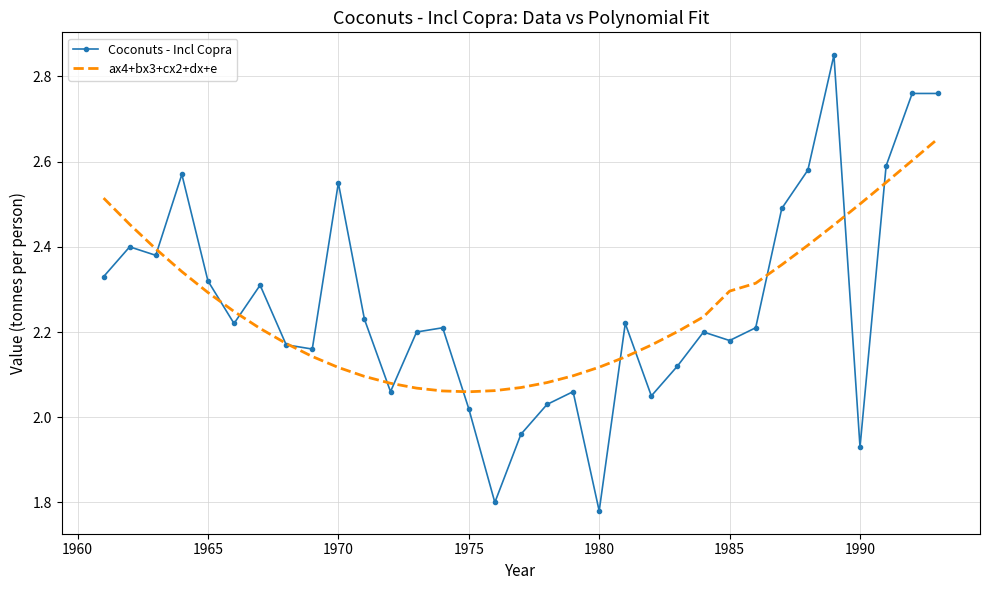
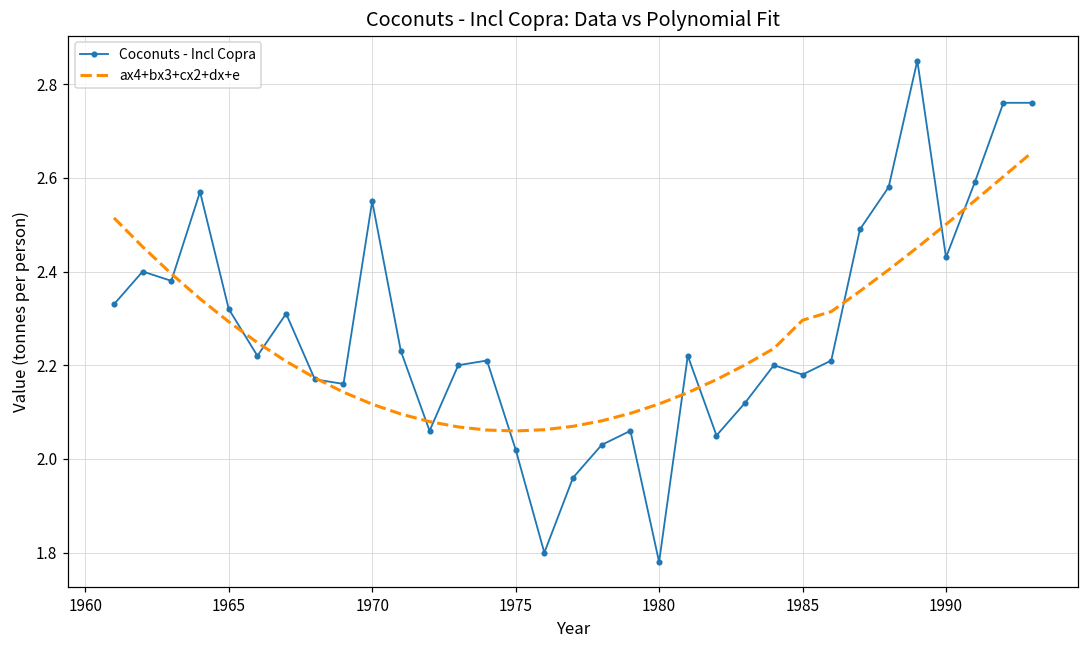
Coconuts - Incl Copra, 1990: 1.93 -> 2.43
